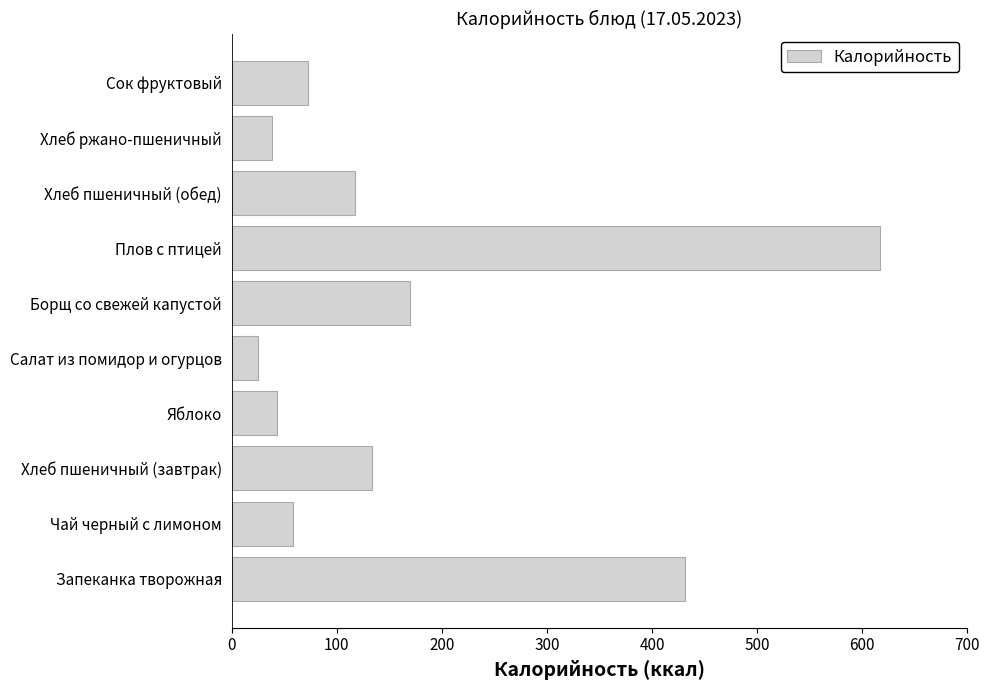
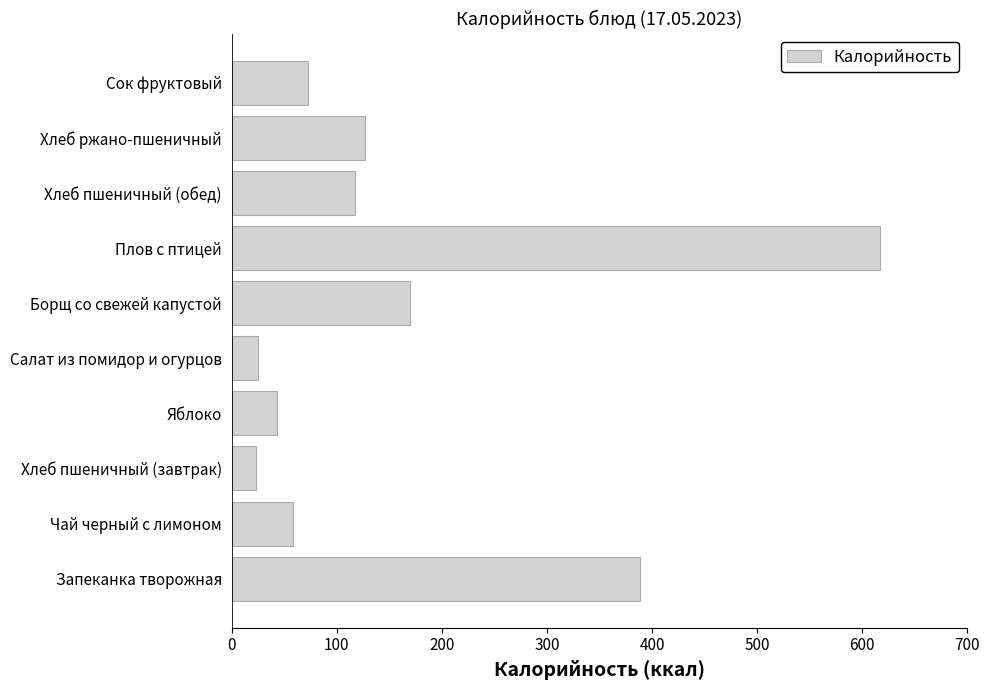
Хлеб ржано-пшеничный: 38 -> 127
Хлеб пшеничный (завтрак): 133 -> 23
Запеканка творожная: 431 -> 389
